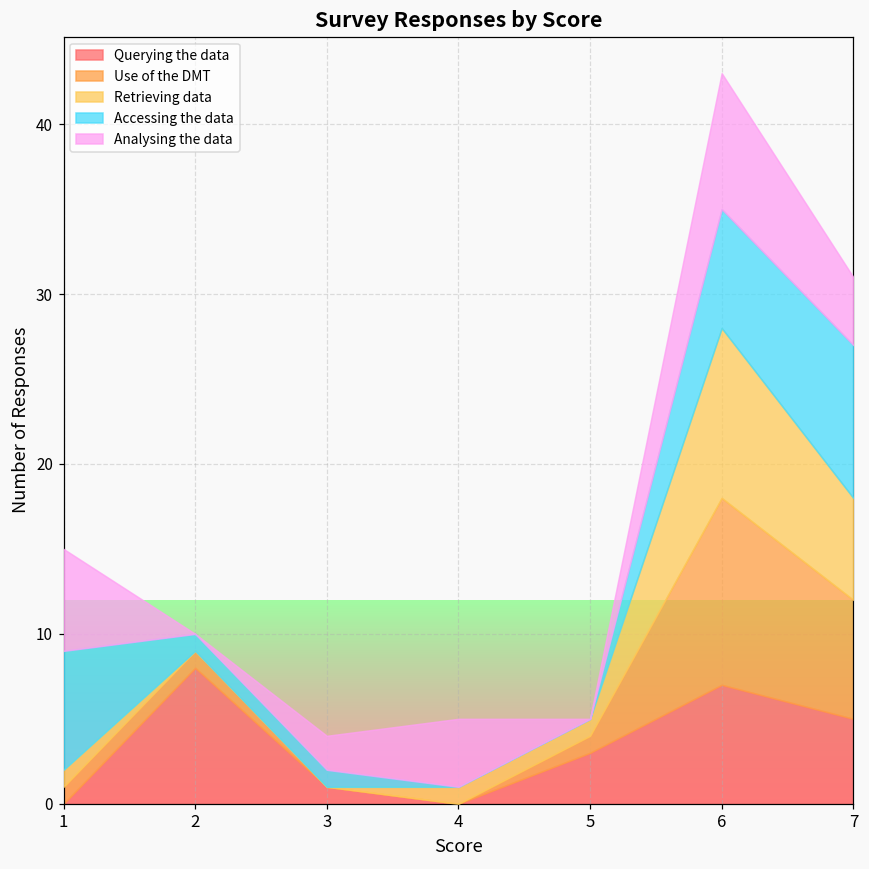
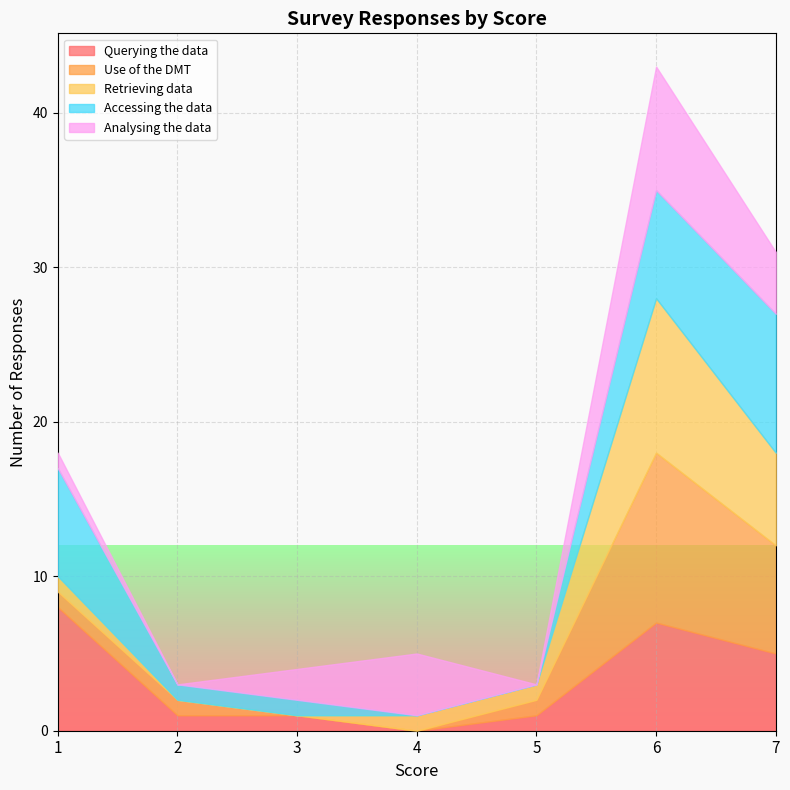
Querying the data, 1: 0 -> 8
Analysing the data, 1: 6 -> 1
Querying the data, 2: 8 -> 1
Querying the data, 5: 3 -> 1
